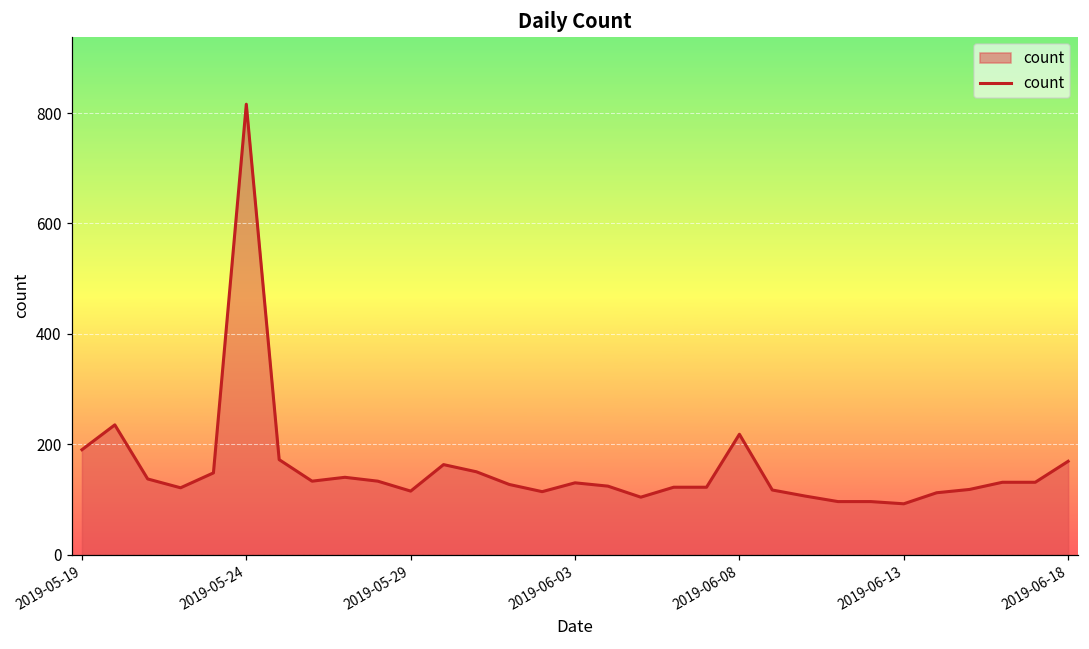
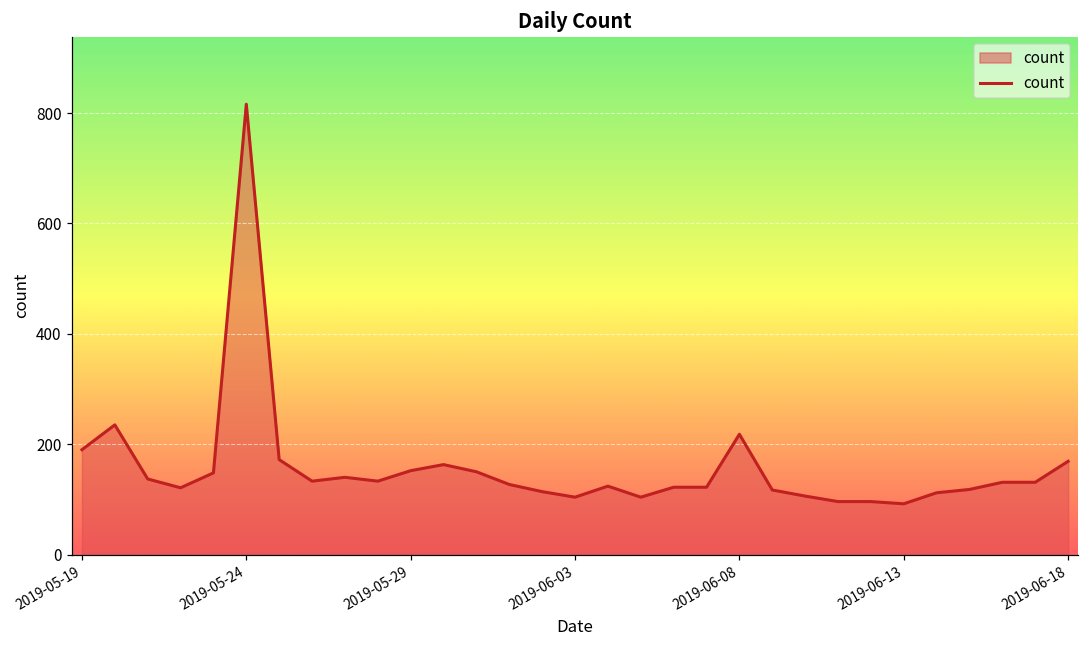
2019-05-29: 120 -> 150
2019-06-03: 130 -> 100
